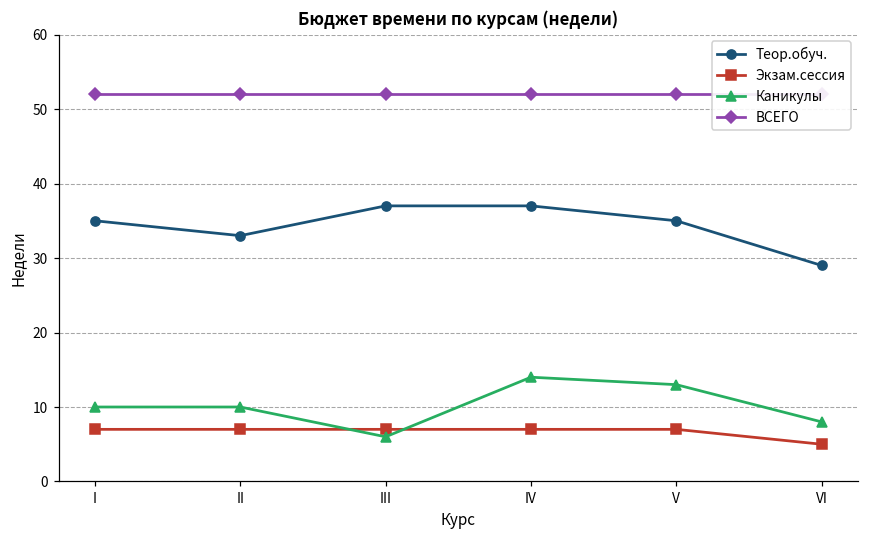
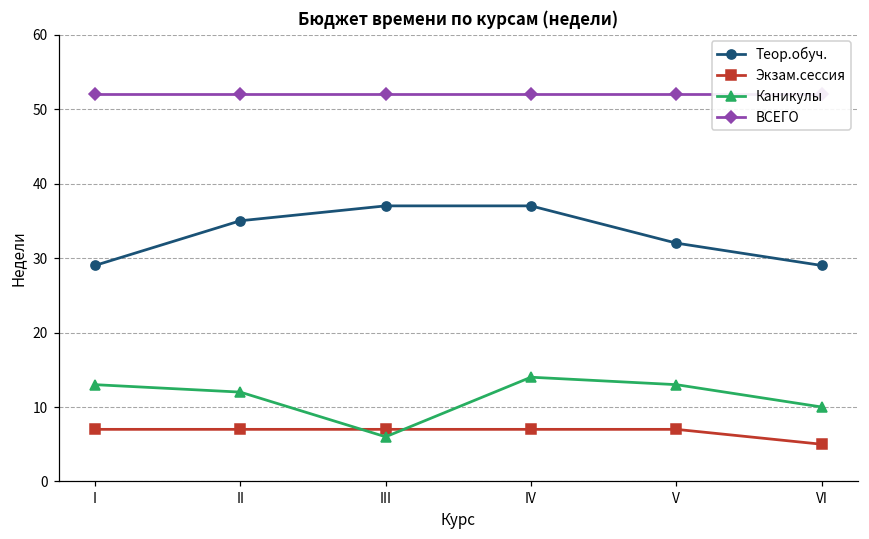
Теор.обуч., I: 35 -> 29
Каникулы, I: 10 -> 13
Теор.обуч., II: 33 -> 35
Каникулы, II: 10 -> 12
Теор.обуч., V: 35 -> 32
Каникулы, VI: 8 -> 10
